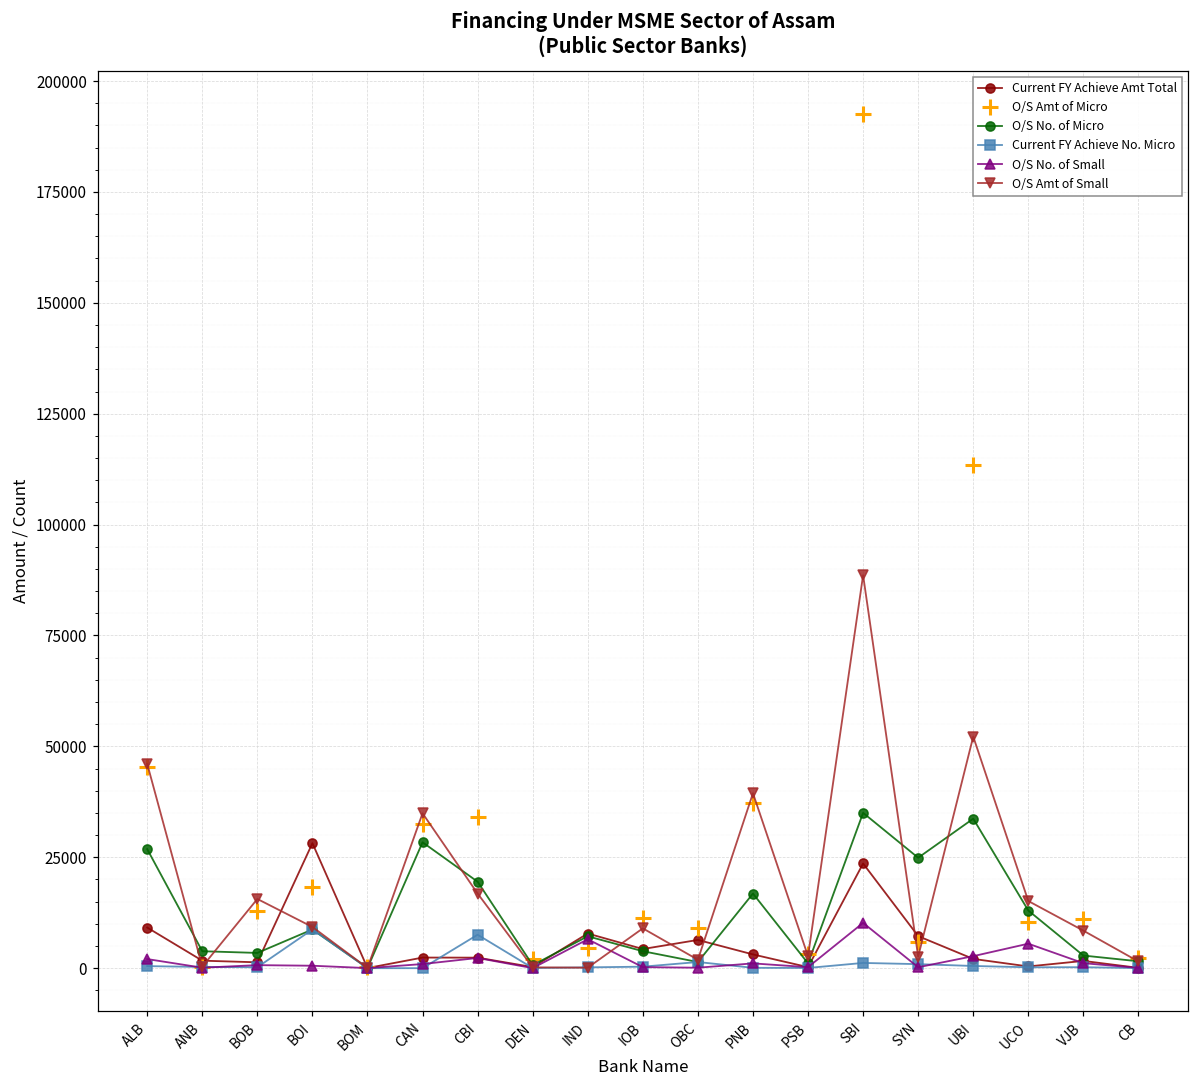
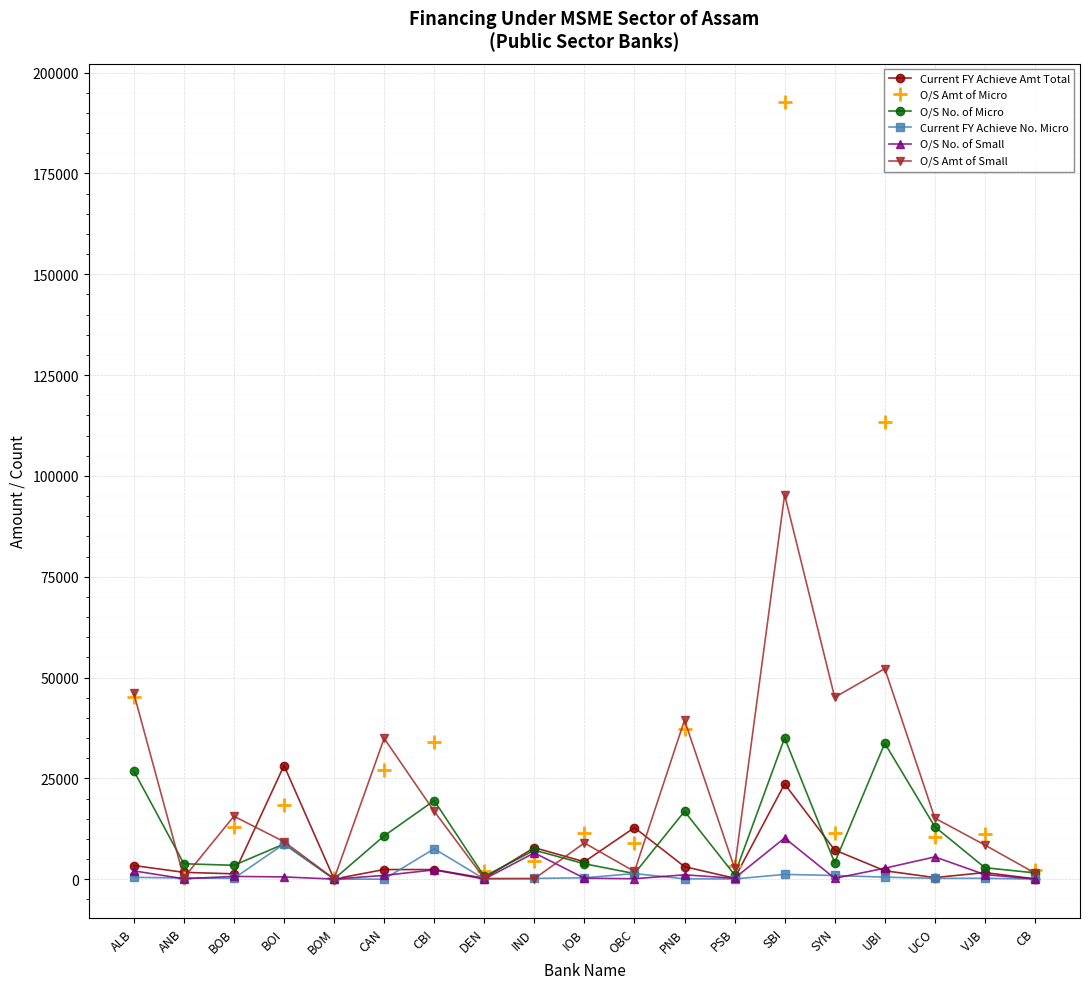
Current FY Achieve Amt Total, ALB: 9000 -> 3000
O/S Amt of Micro, CAN: 33000 -> 27000
O/S No. of Micro, CAN: 28000 -> 11000
Current FY Achieve Amt Total, OBC: 6000 -> 13000
O/S Amt of Small, SBI: 89000 -> 95000
O/S Amt of Micro, SYN: 6000 -> 12000
O/S No. of Micro, SYN: 25000 -> 4000
O/S Amt of Small, SYN: 3000 -> 45000
